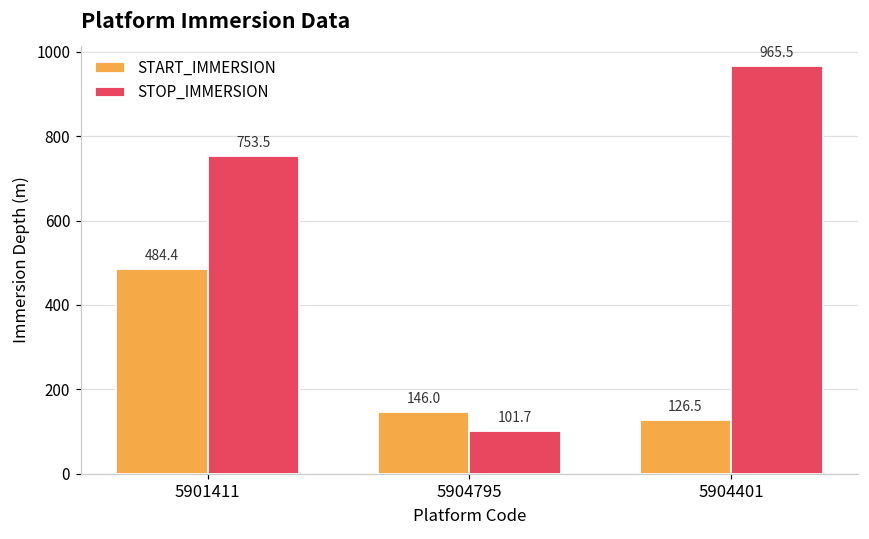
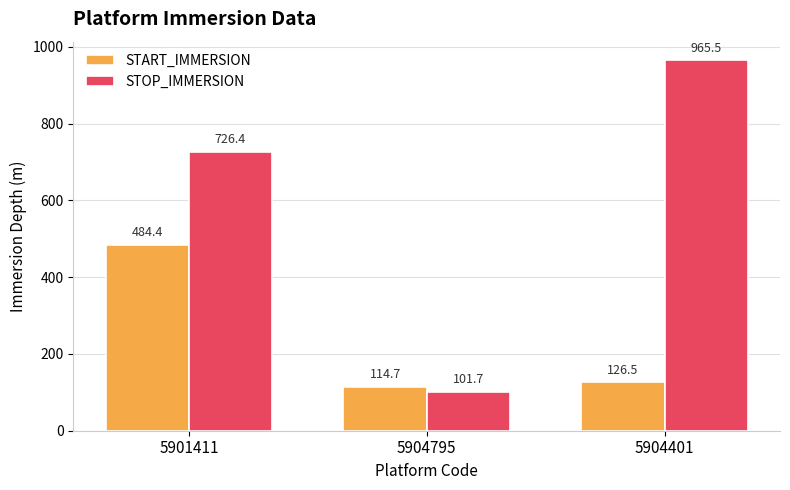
STOP_IMMERSION, 5901411: 753.5 -> 726.4
START_IMMERSION, 5904795: 146.0 -> 114.7
